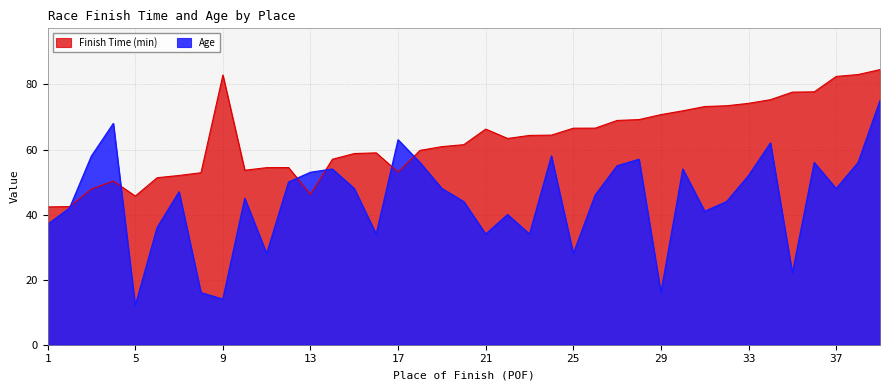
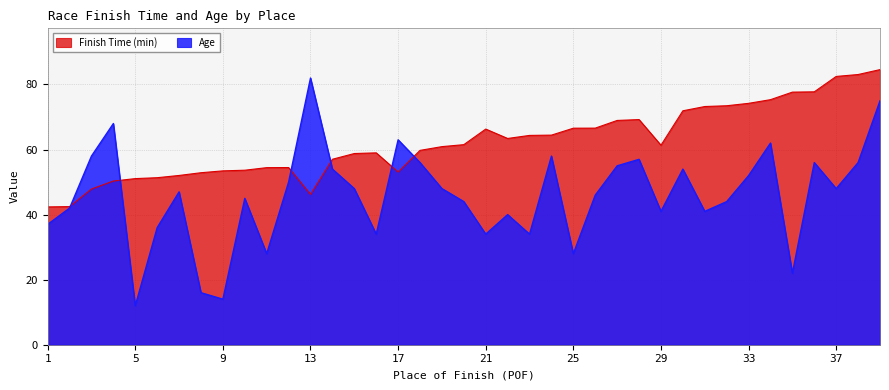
Finish Time (min), 5: 46 -> 51
Finish Time (min), 9: 83 -> 53
Age, 13: 53 -> 82
Finish Time (min), 29: 71 -> 61
Age, 29: 16 -> 41
